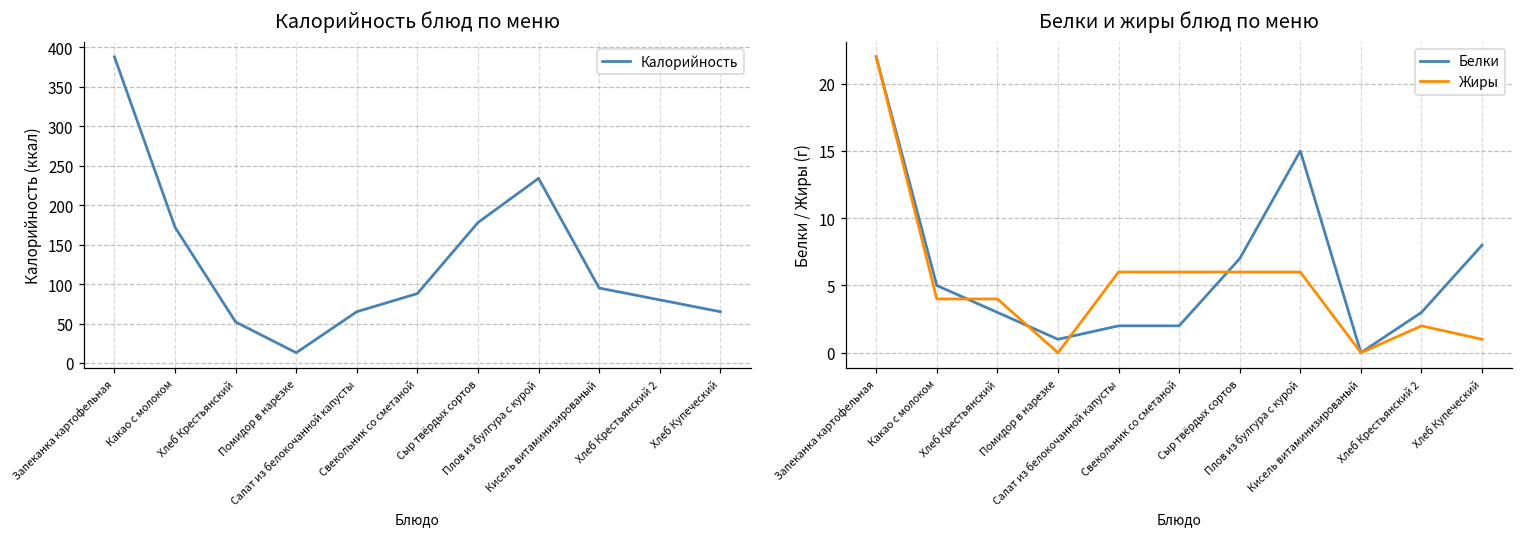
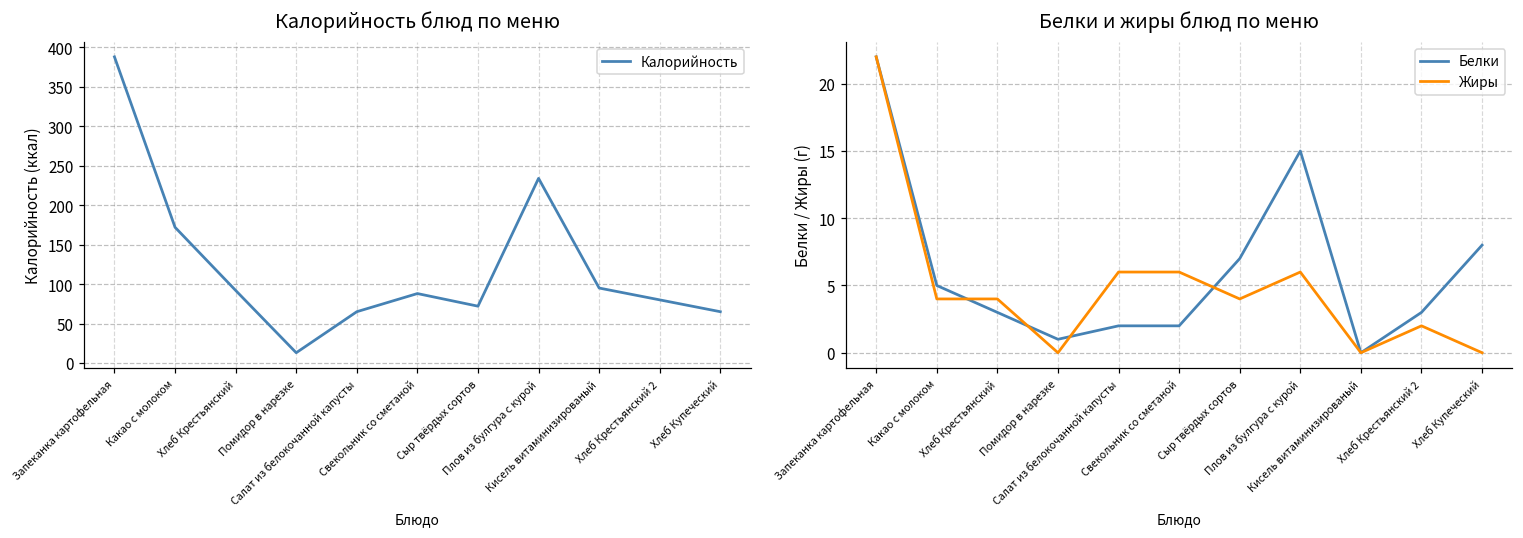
Калорийность блюд по меню, Хлеб Крестьянский: 50 -> 90
Калорийность блюд по меню, Сыр твёрдых сортов: 180 -> 70
Белки и жиры блюд по меню, Жиры, Сыр твёрдых сортов: 6 -> 4
Белки и жиры блюд по меню, Жиры, Хлеб Купеческий: 1 -> 0
